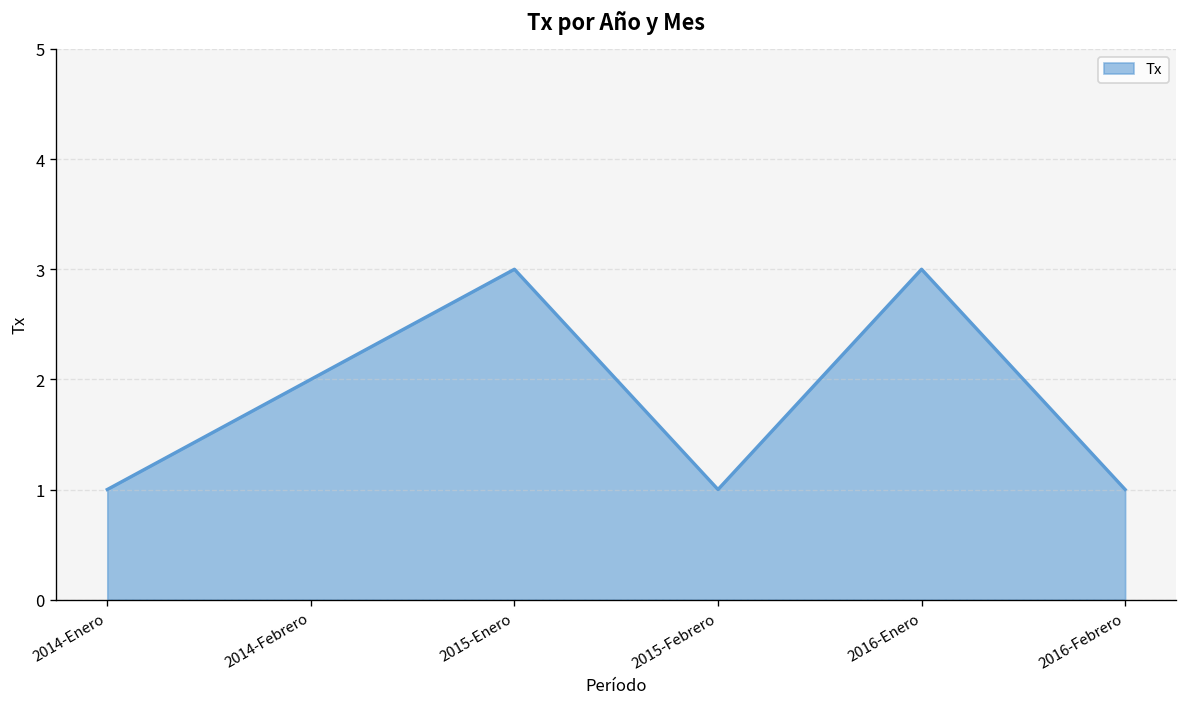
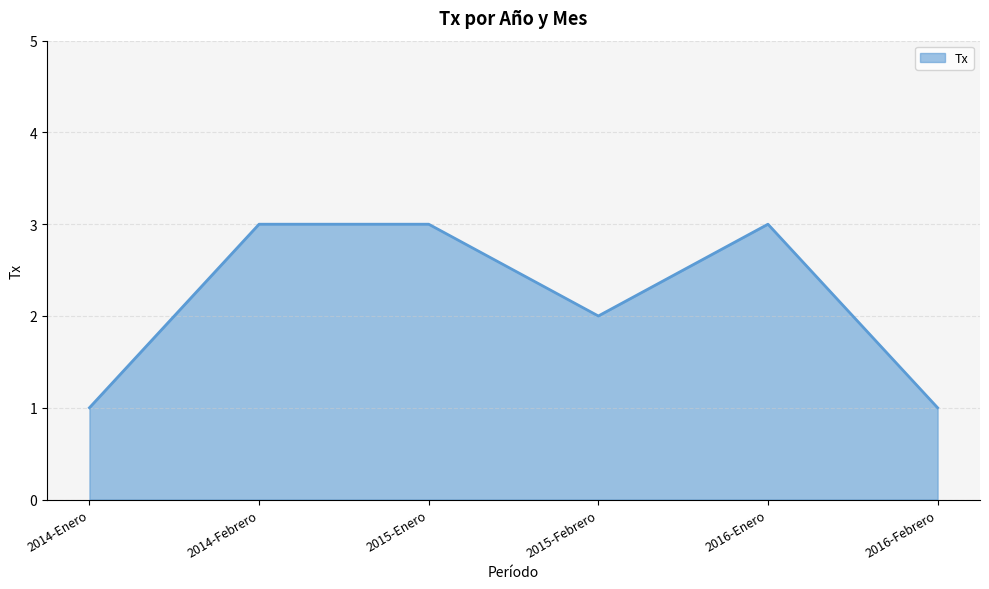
2014-Febrero: 2 -> 3
2015-Febrero: 1 -> 2
